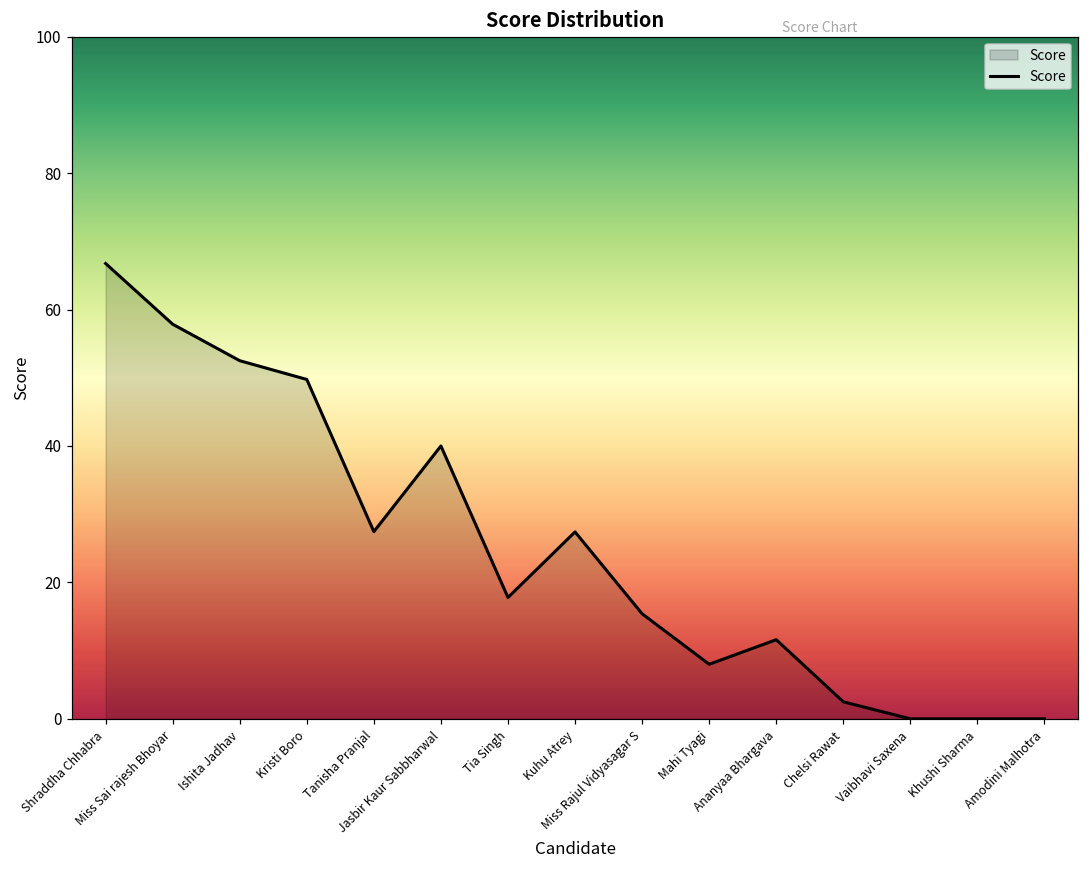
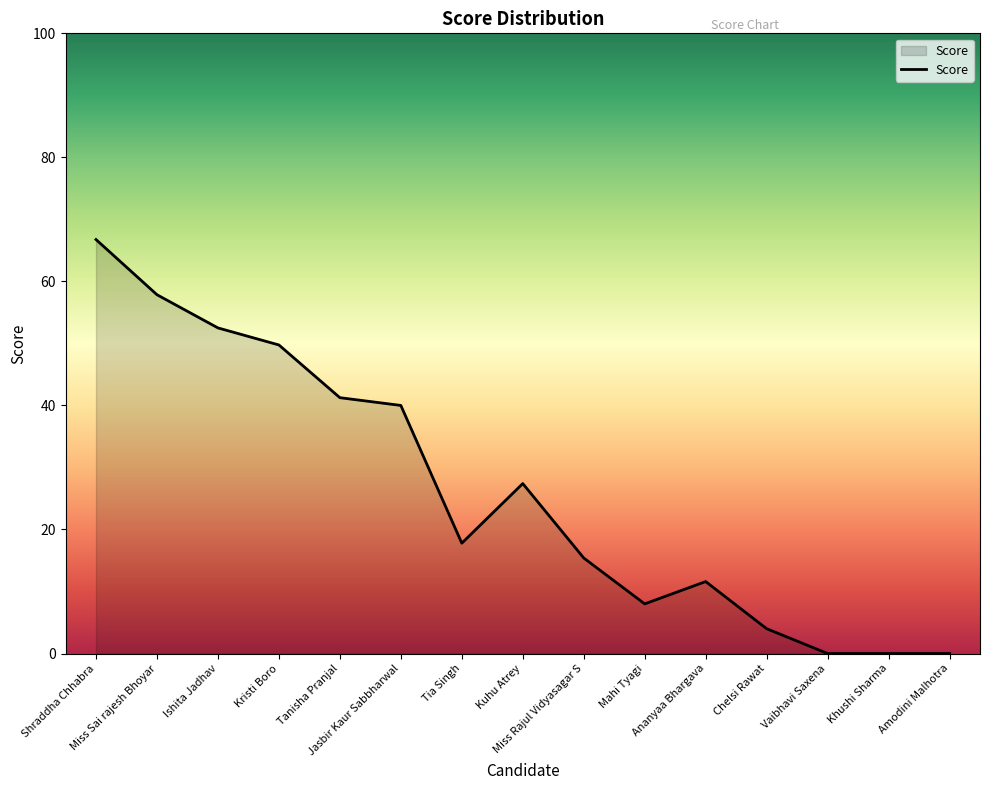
Tanisha Pranjal: 27 -> 41
Chelsi Rawat: 3 -> 4
